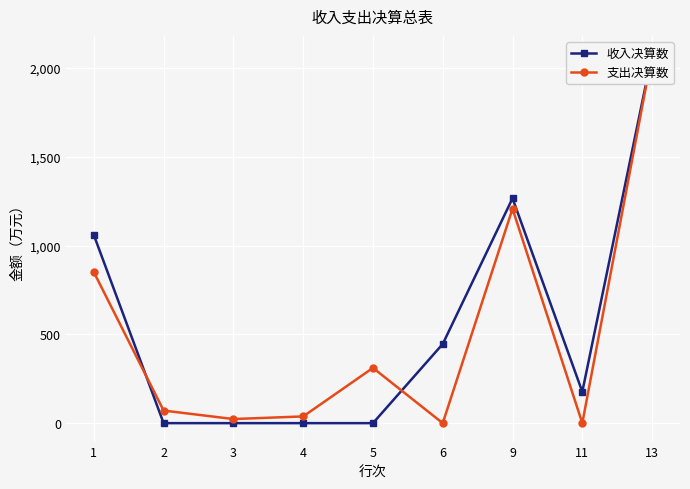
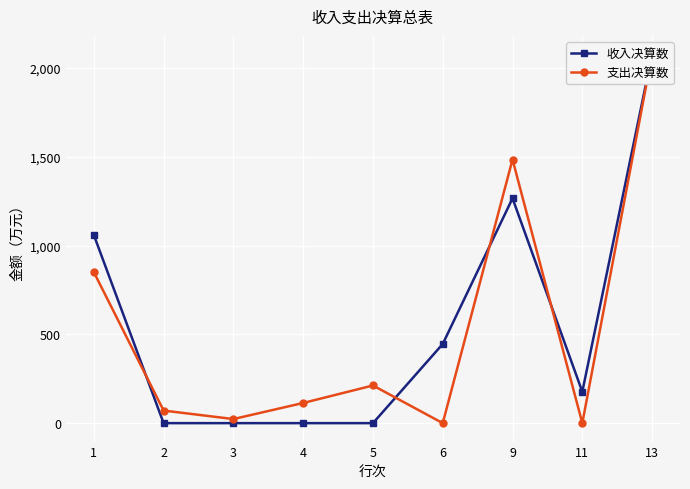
支出决算数, 4: 40 -> 110
支出决算数, 5: 310 -> 210
支出决算数, 9: 1,210 -> 1,480
